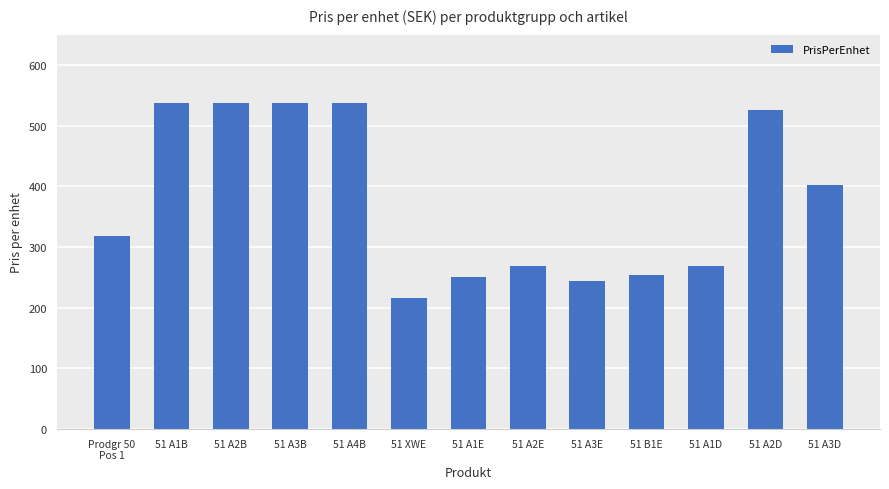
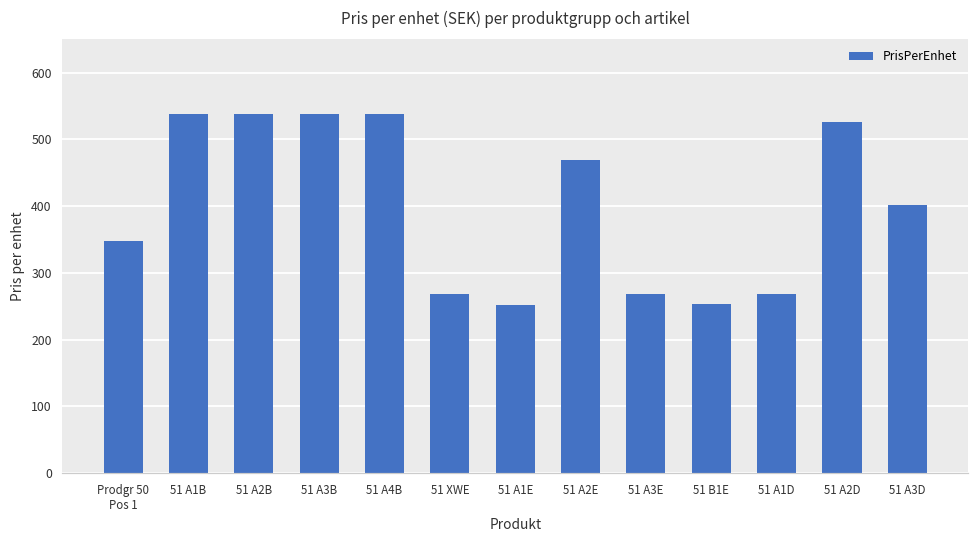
Prodgr 50 Pos 1: 320 -> 350
51 XWE: 220 -> 270
51 A2E: 270 -> 470
51 A3E: 240 -> 270
